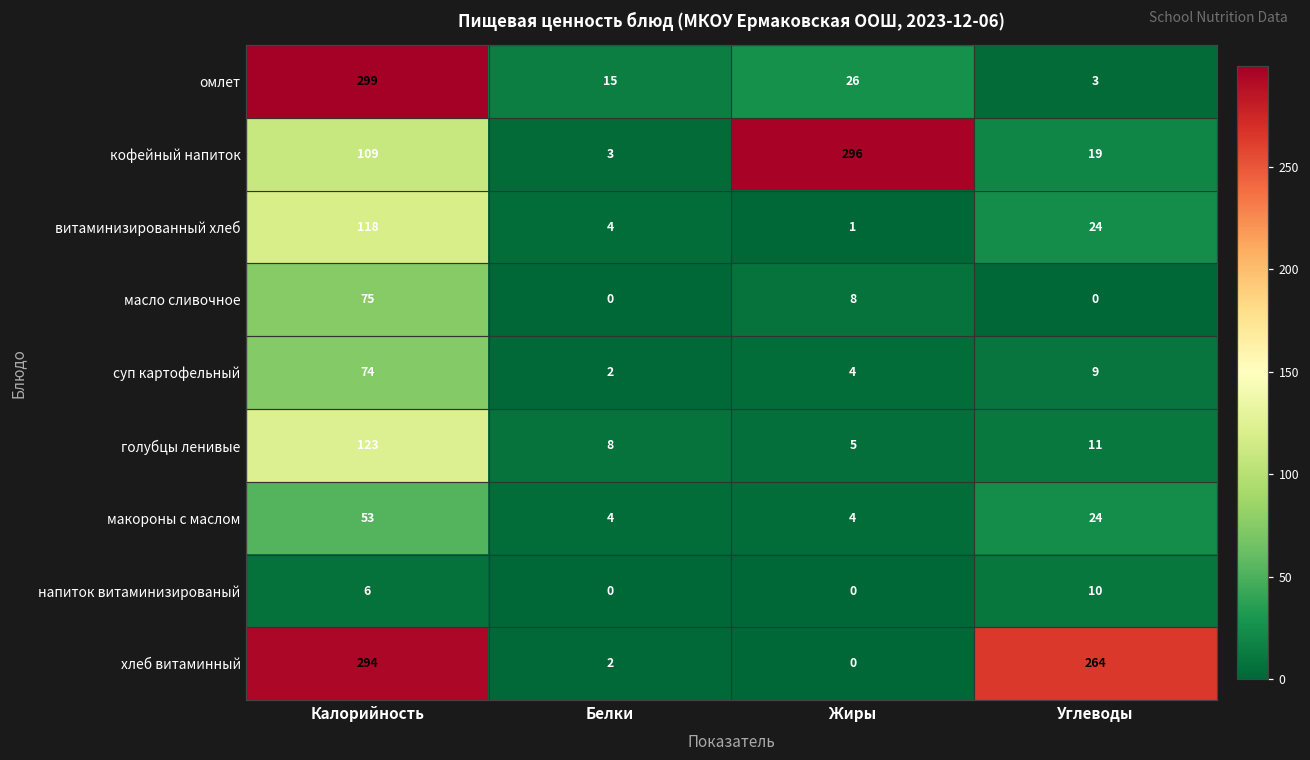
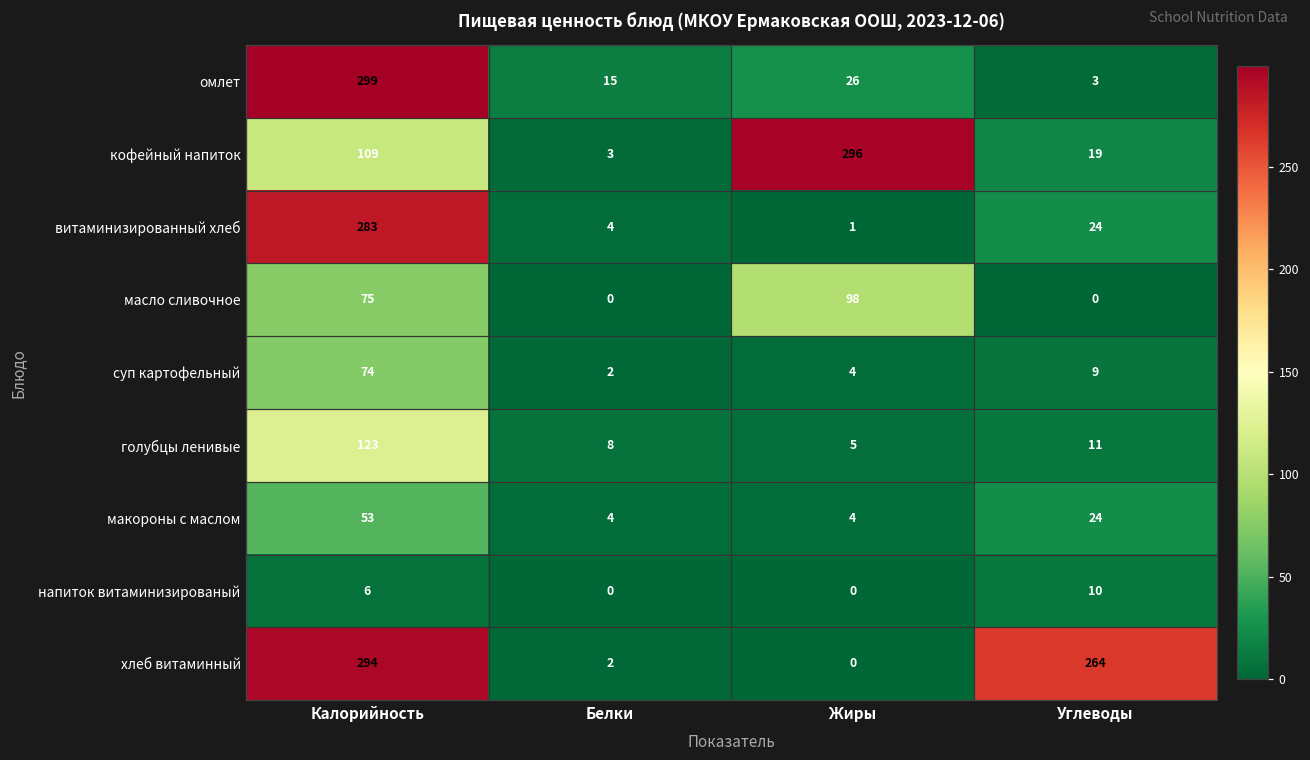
витаминизированный хлеб, Калорийность: 118 -> 283
масло сливочное, Жиры: 8 -> 98
